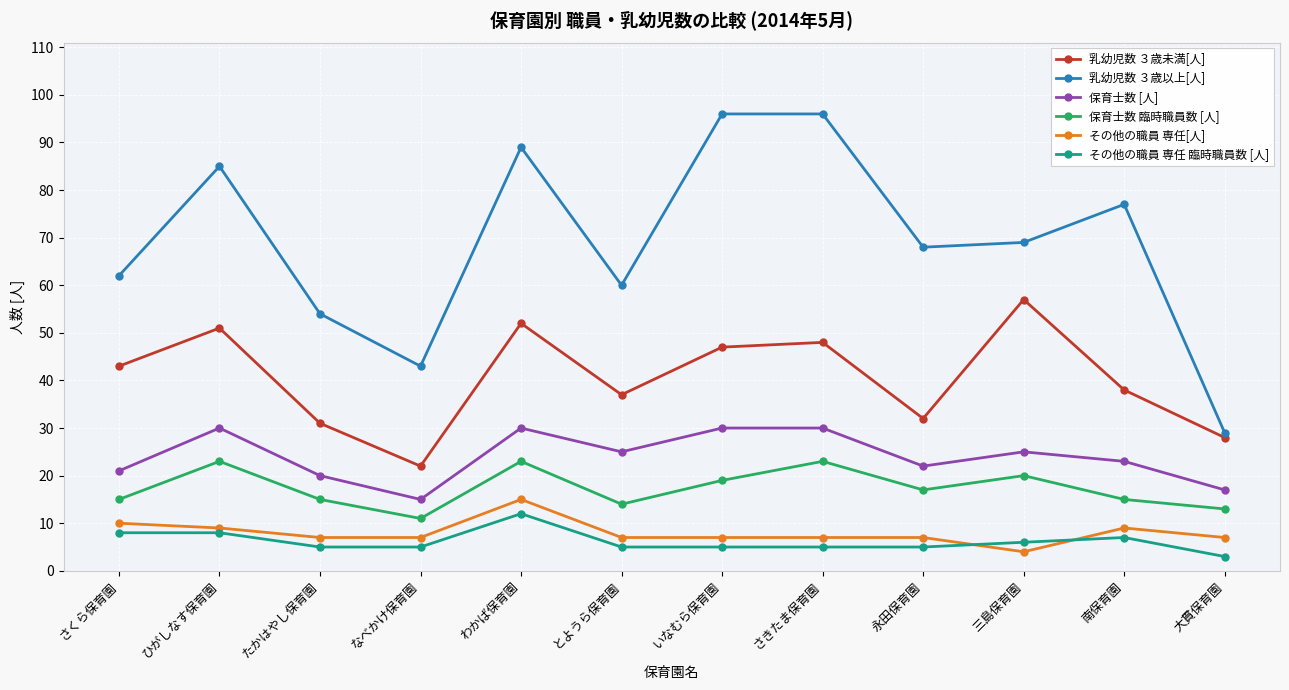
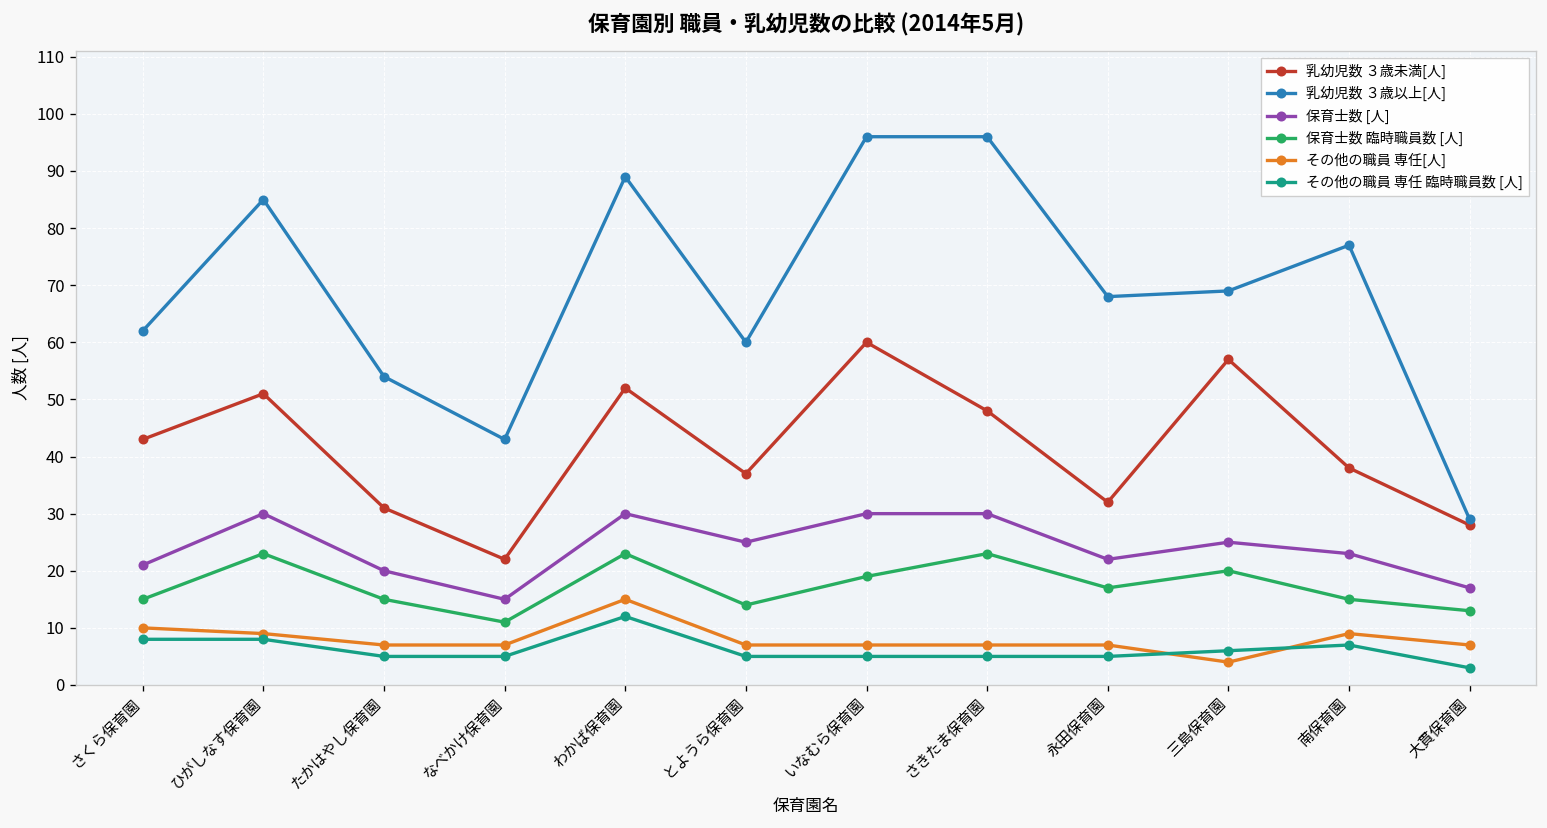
乳幼児数 ３歳未満[人], いなむら保育園: 47 -> 60
